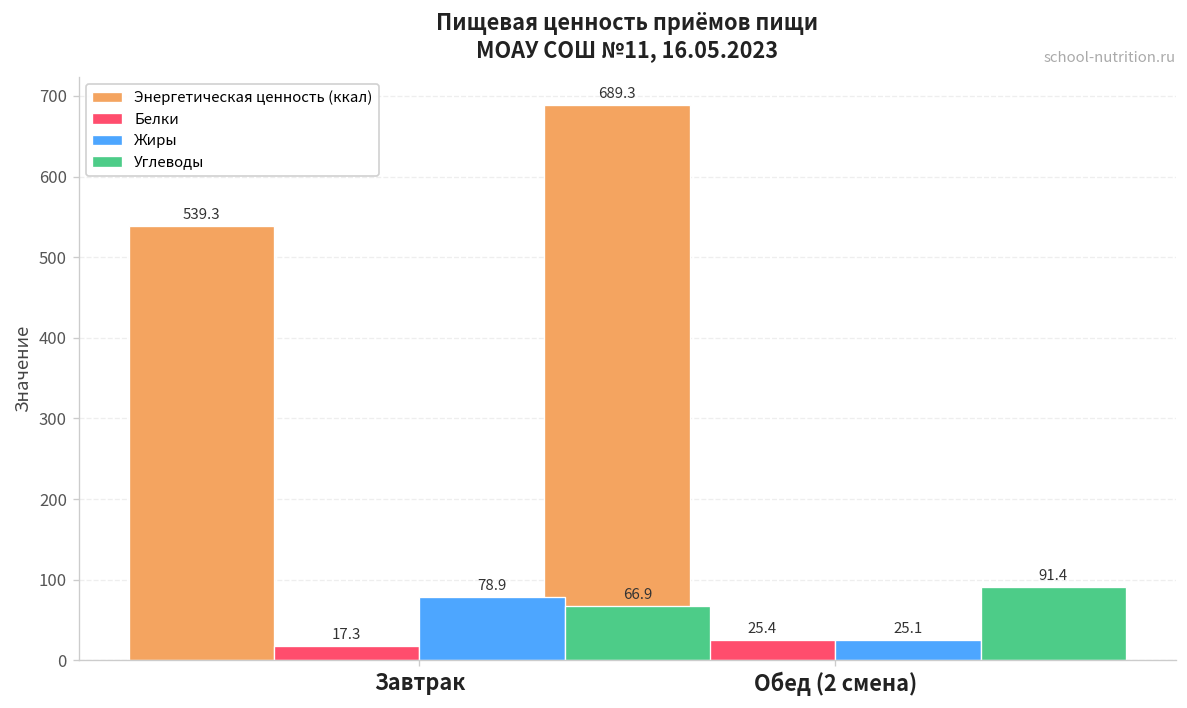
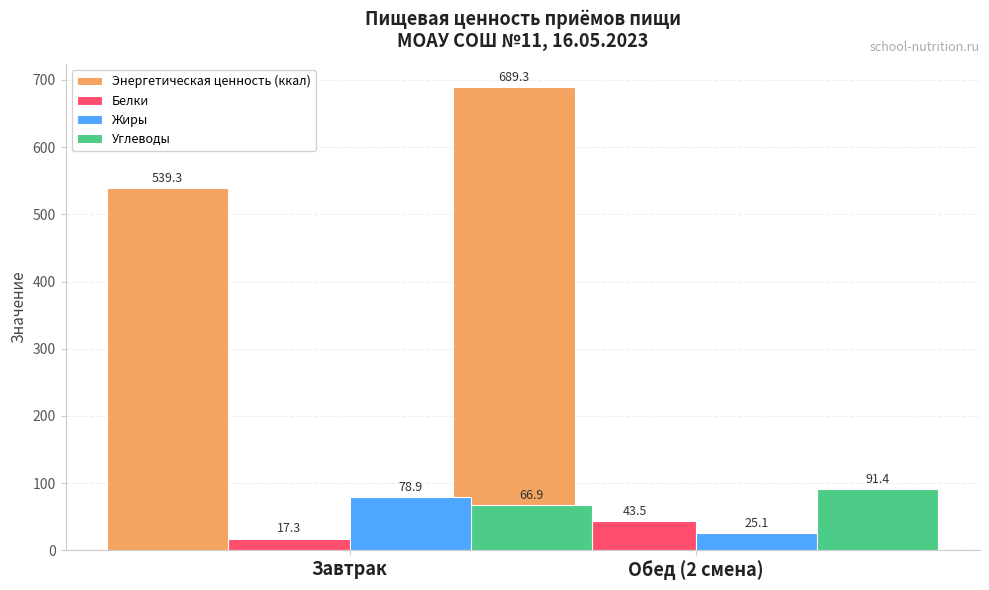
Белки, Обед (2 смена): 25.4 -> 43.5
